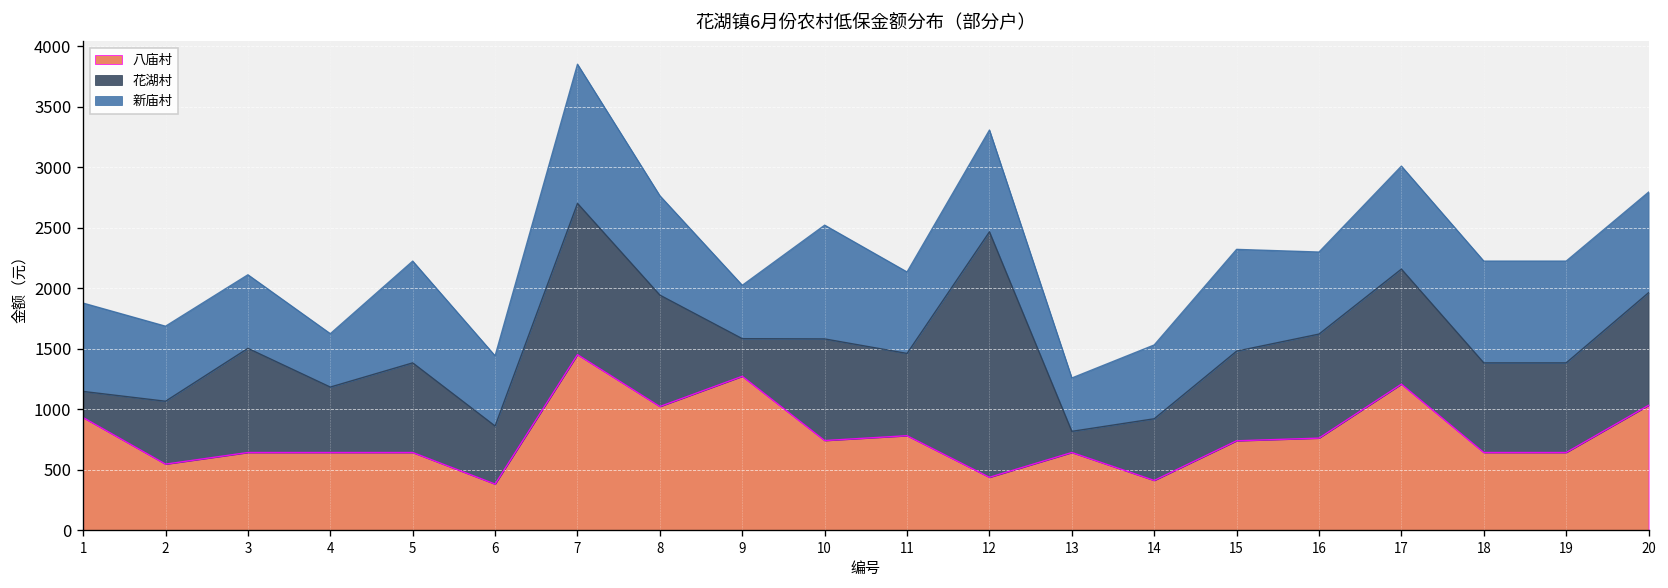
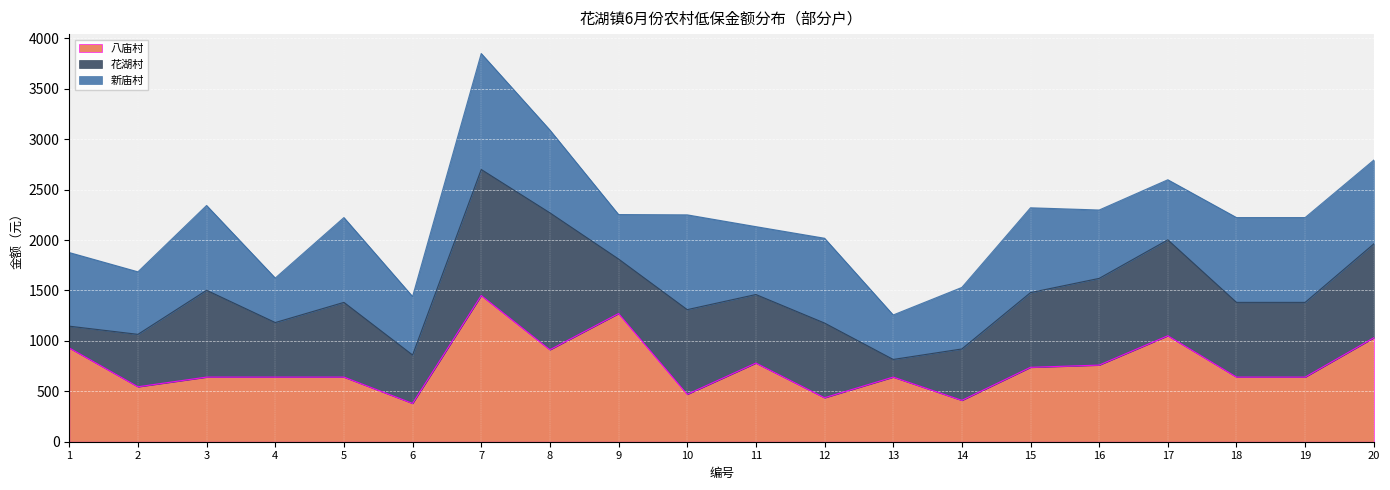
新庙村, 3: 610 -> 840
八庙村, 8: 1020 -> 910
花湖村, 8: 920 -> 1360
花湖村, 9: 310 -> 540
八庙村, 10: 740 -> 470
花湖村, 12: 2030 -> 740
八庙村, 17: 1210 -> 1050
新庙村, 17: 850 -> 600
